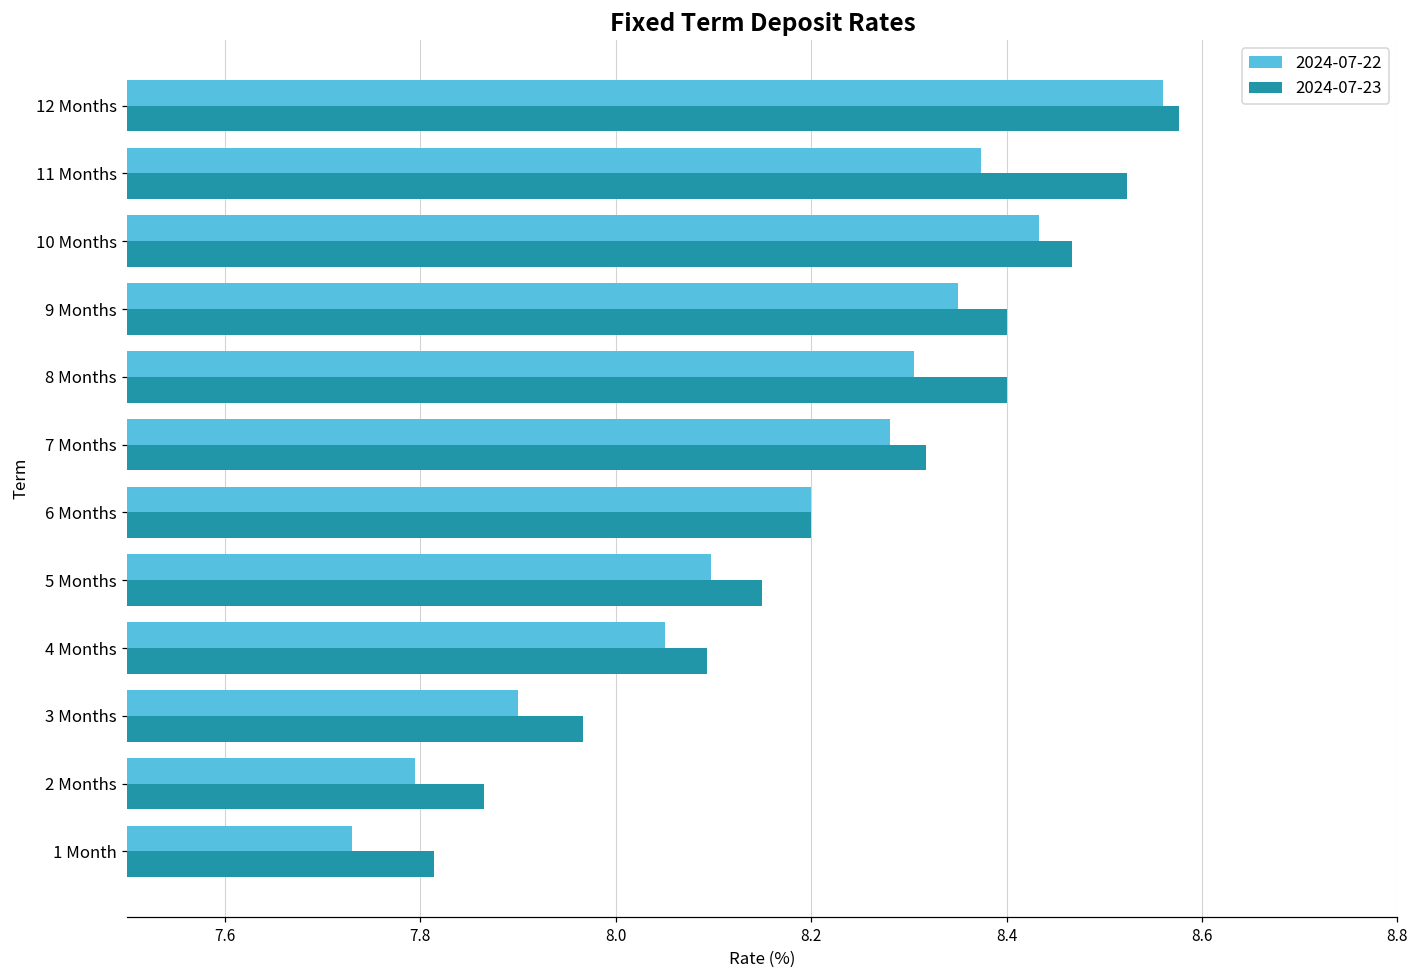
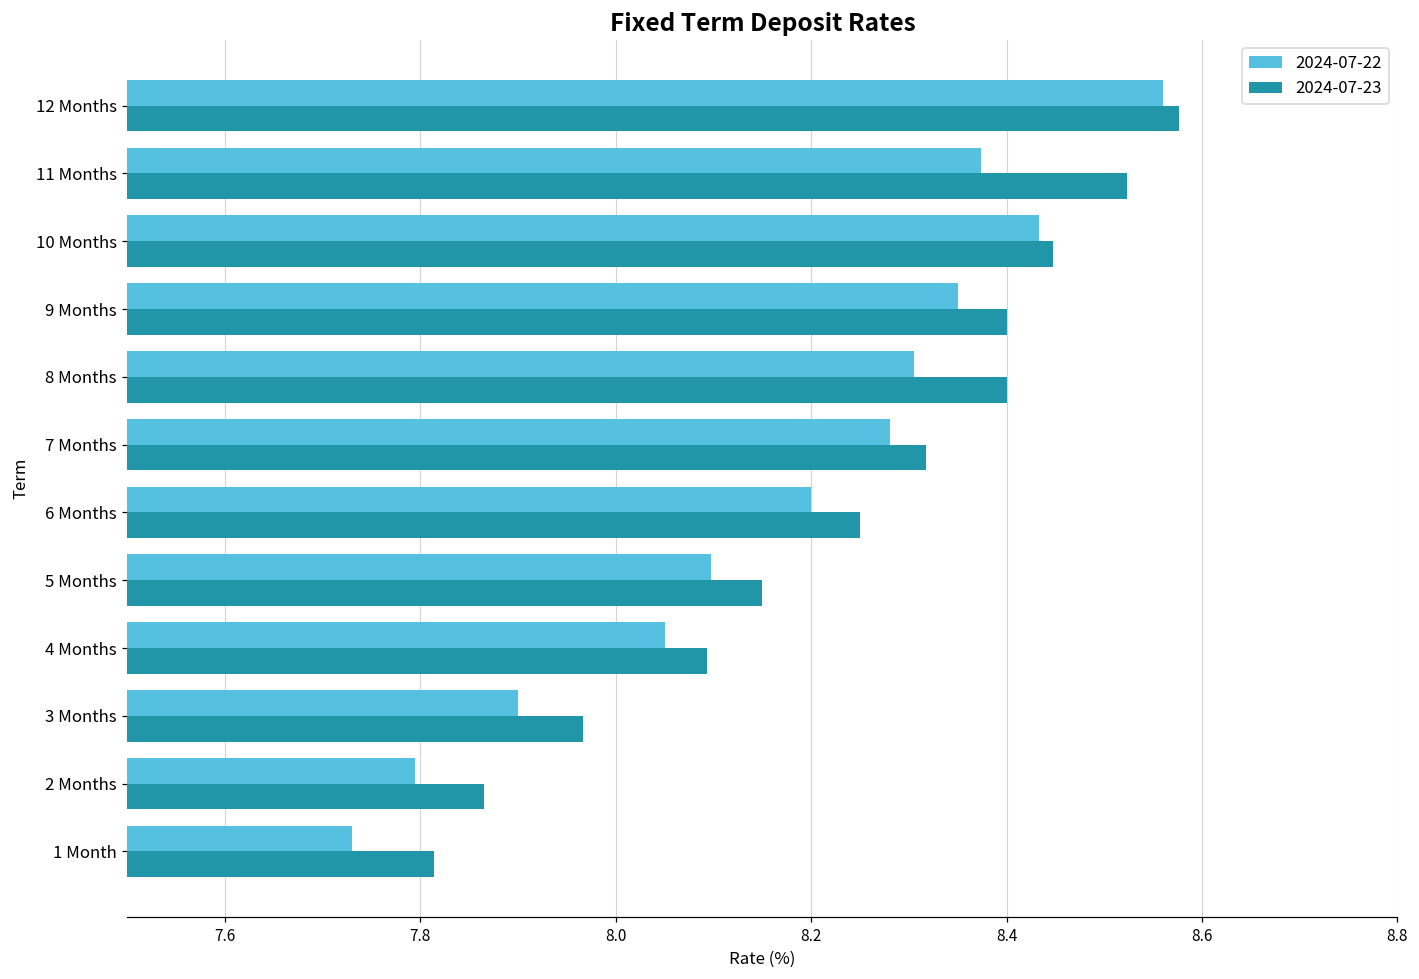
2024-07-23, 10 Months: 8.47 -> 8.45
2024-07-23, 6 Months: 8.20 -> 8.25
